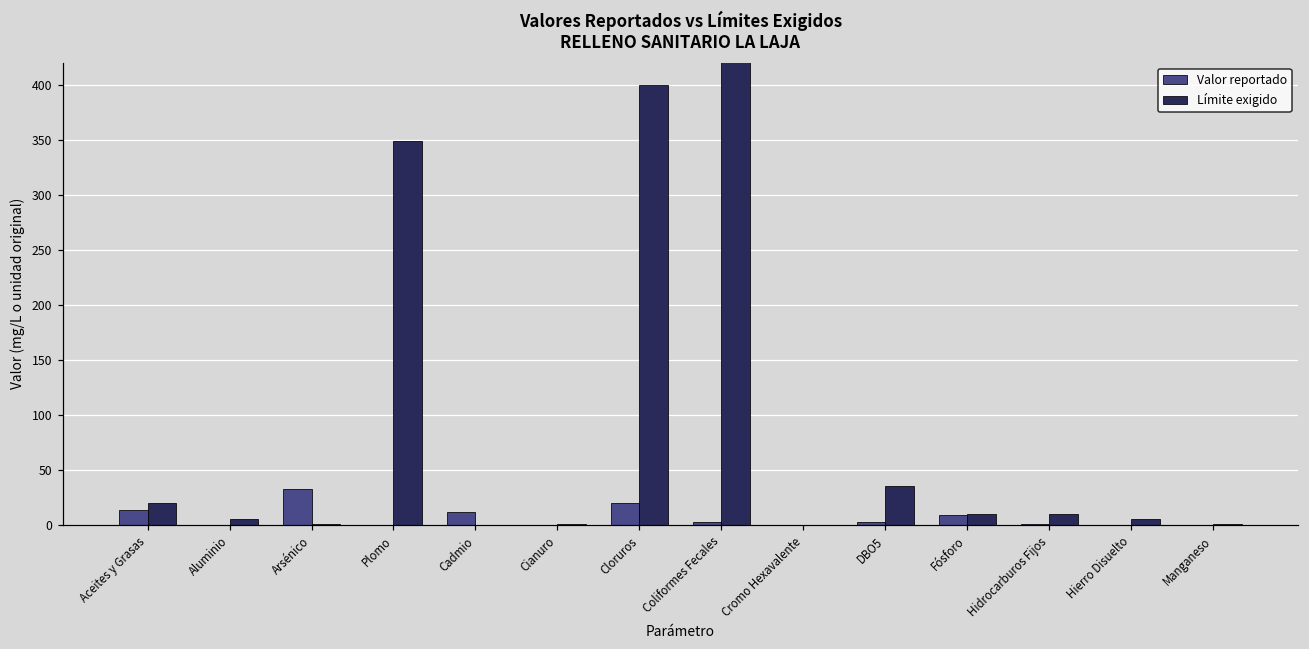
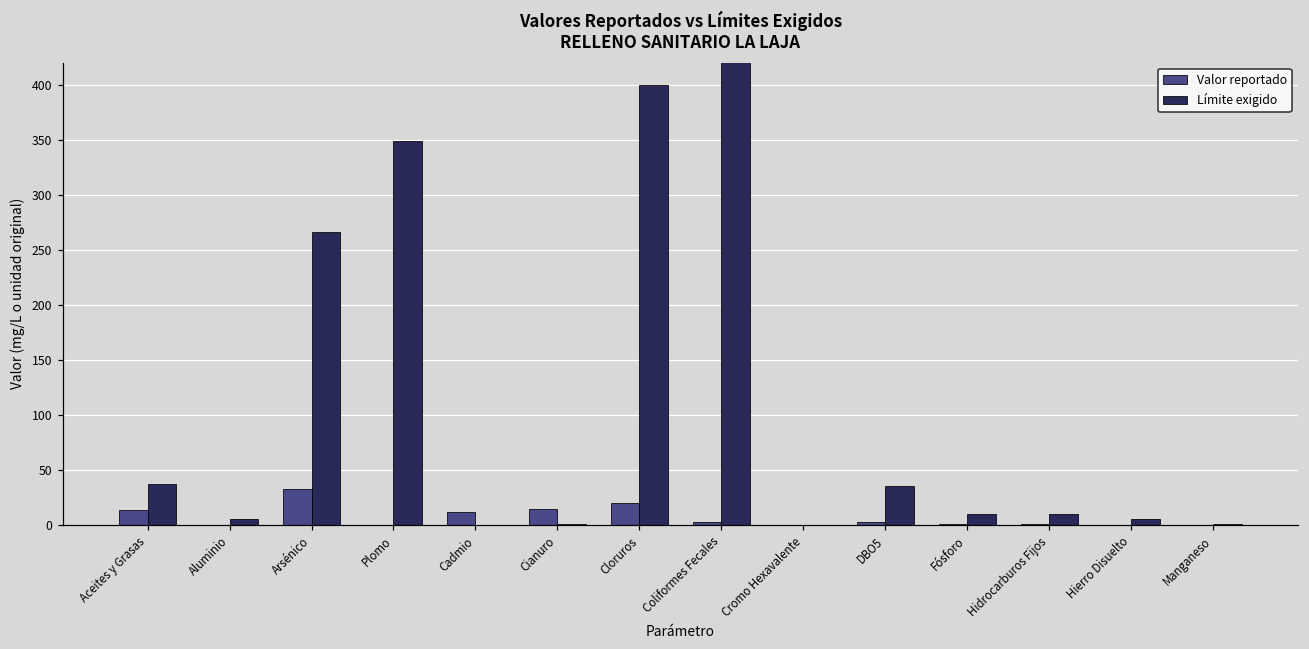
Límite exigido, Aceites y Grasas: 20 -> 40
Límite exigido, Arsénico: 0 -> 270
Valor reportado, Cianuro: 0 -> 10
Valor reportado, Fósforo: 10 -> 0
